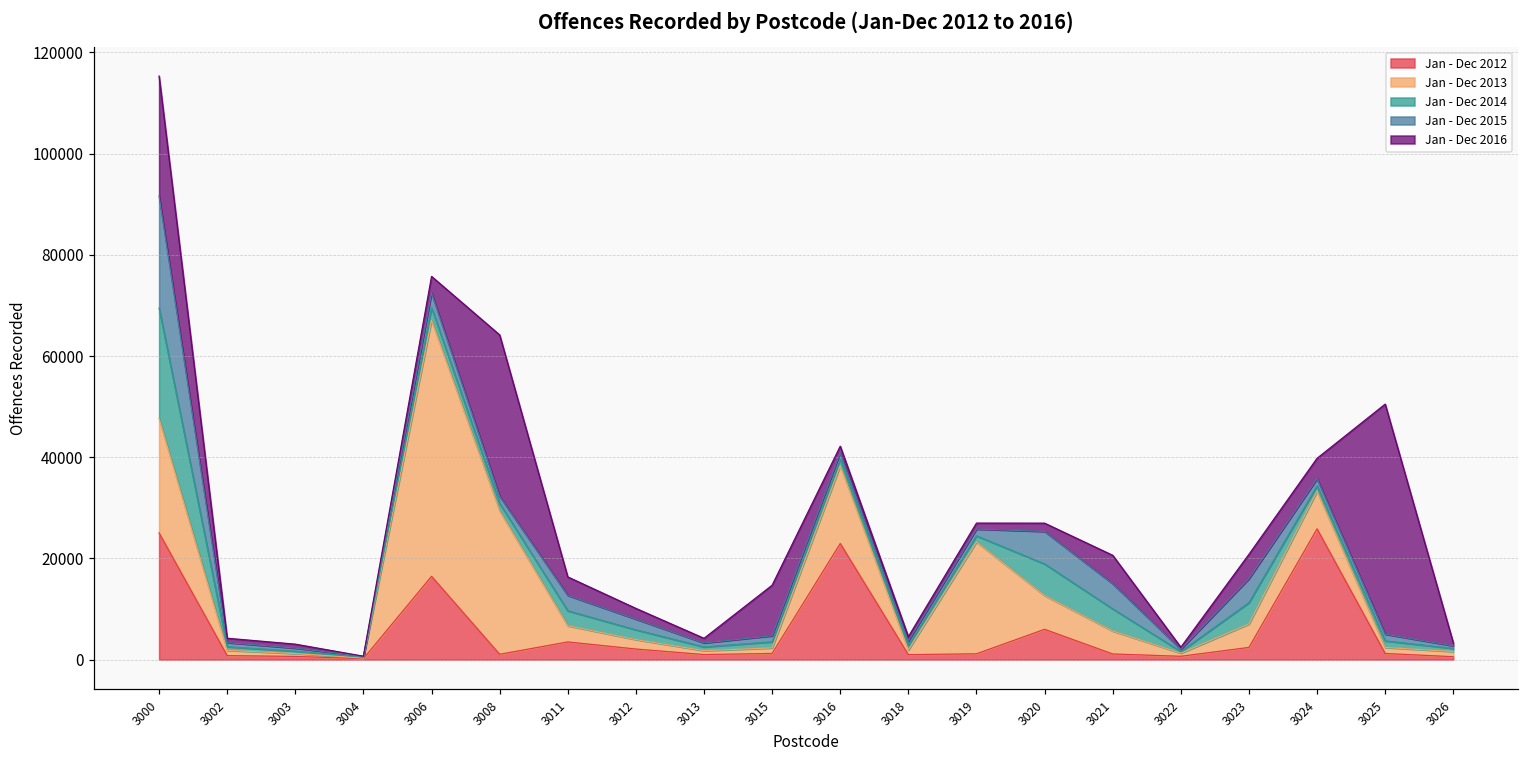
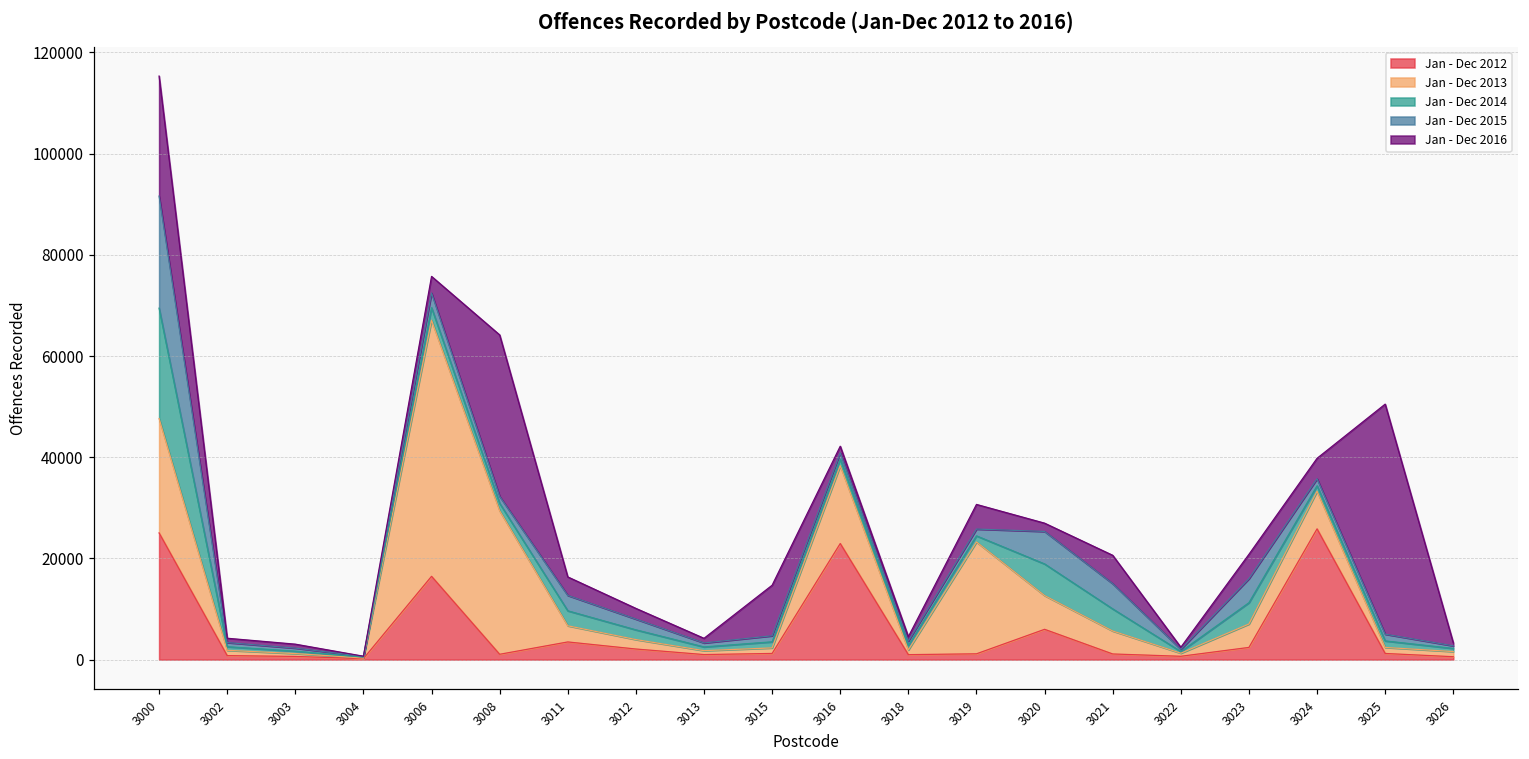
Jan - Dec 2016, 3019: 1000 -> 5000
